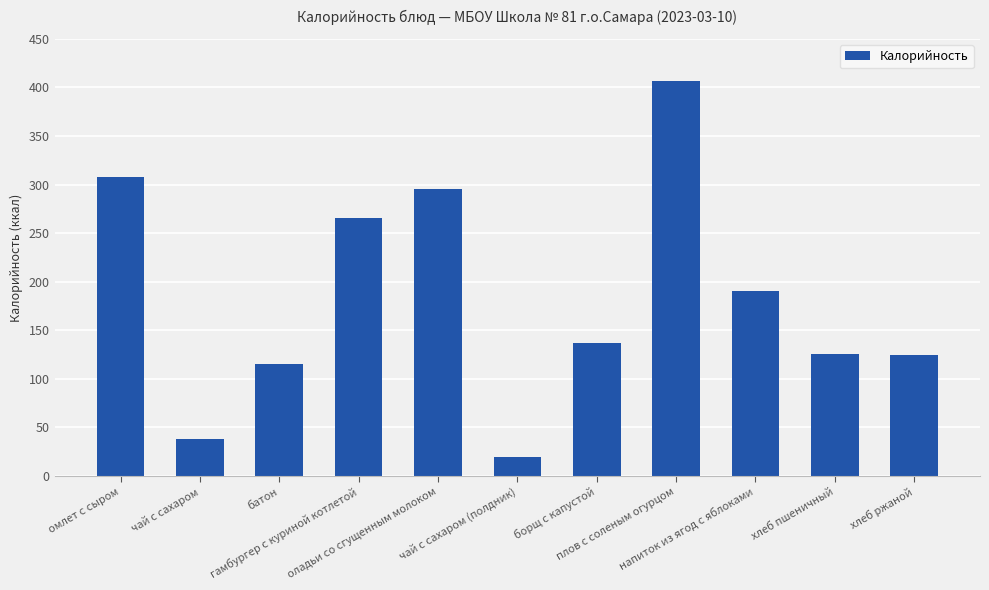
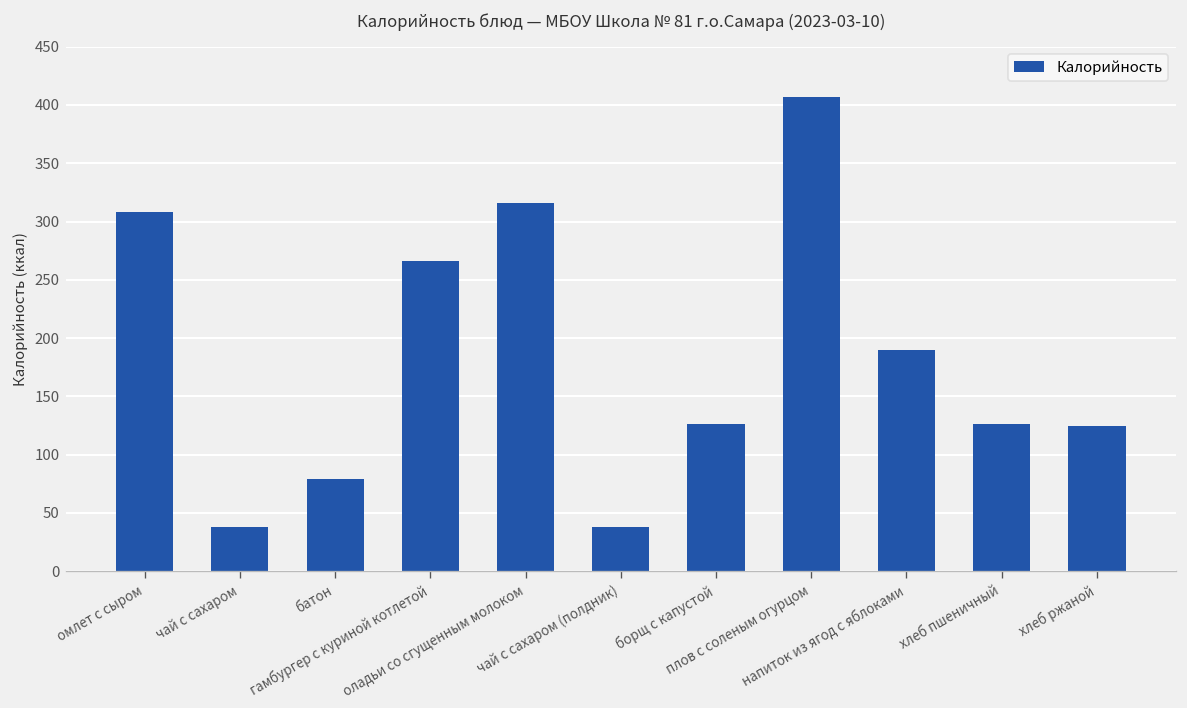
батон: 120 -> 80
оладьи со сгущенным молоком: 300 -> 320
чай с сахаром (полдник): 20 -> 40
борщ с капустой: 140 -> 130
